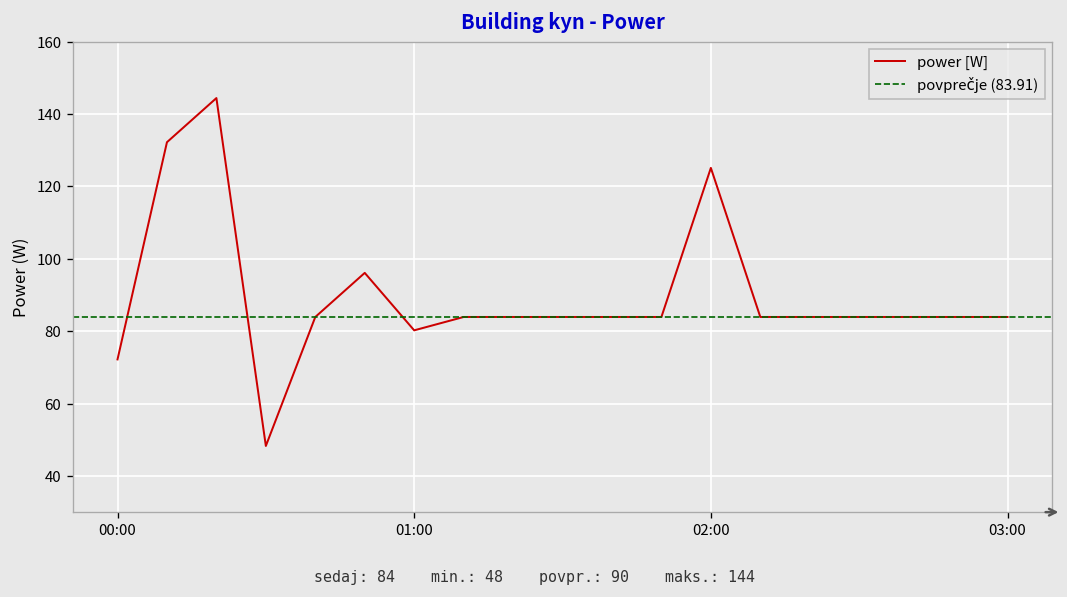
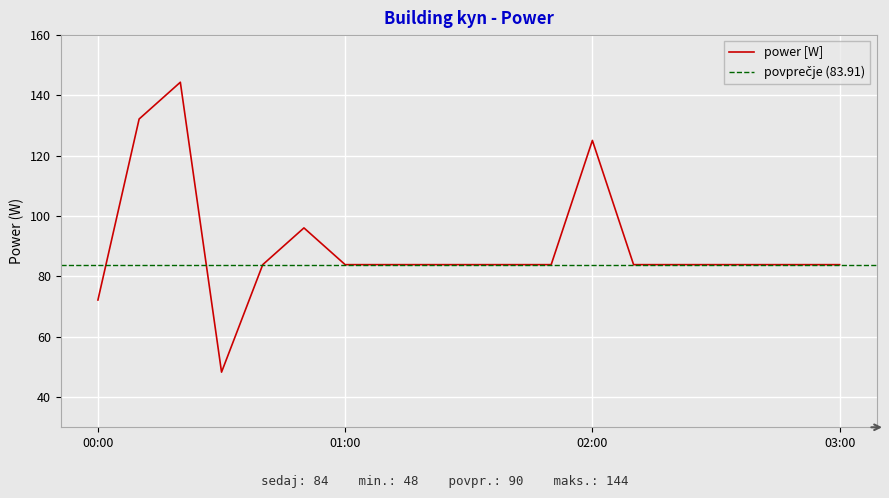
01:00: 80 -> 84
